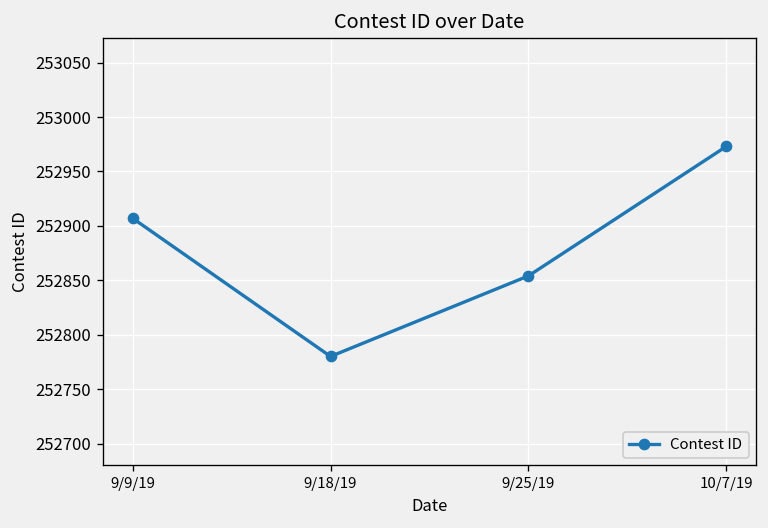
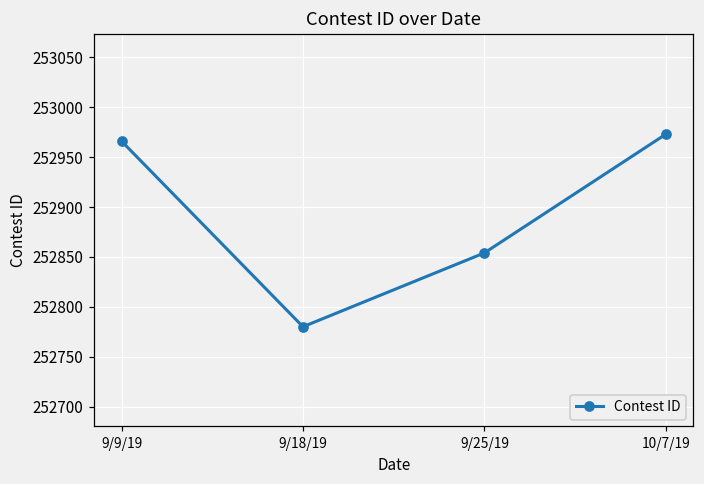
9/9/19: 252910 -> 252970
